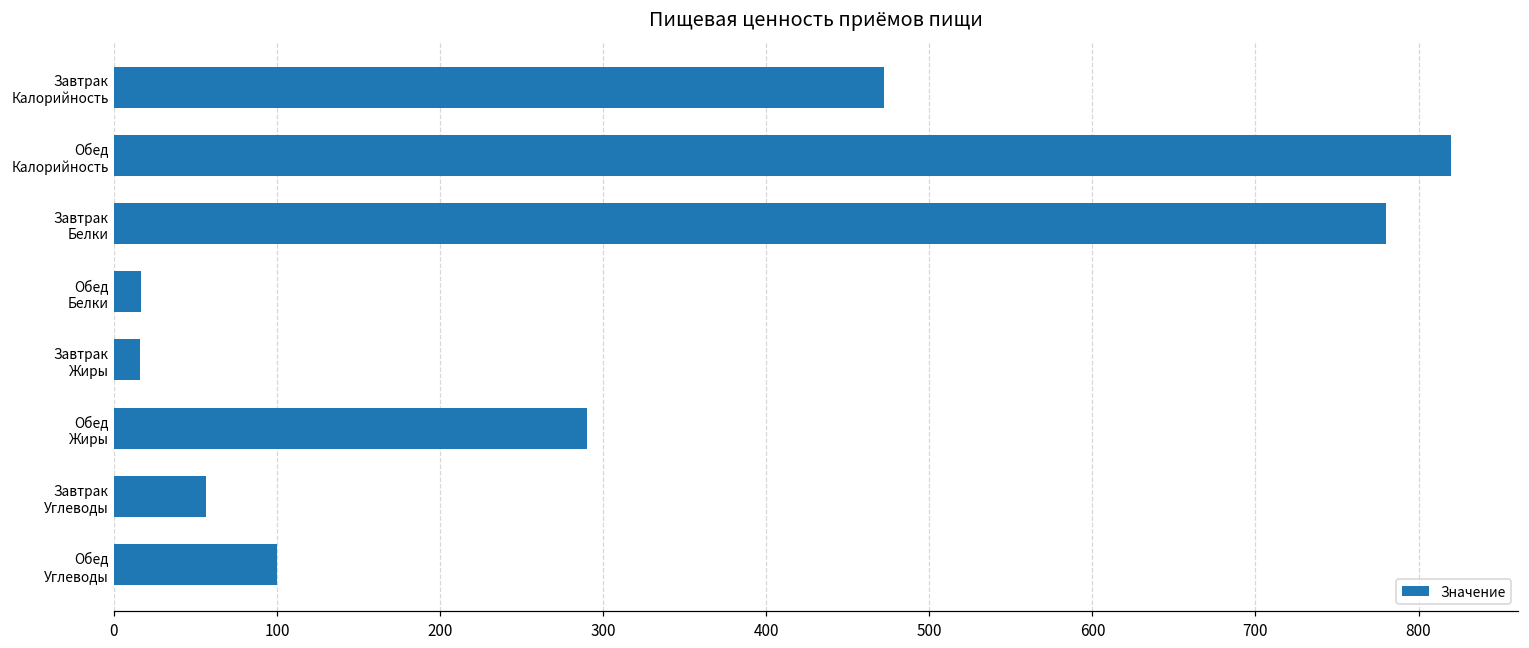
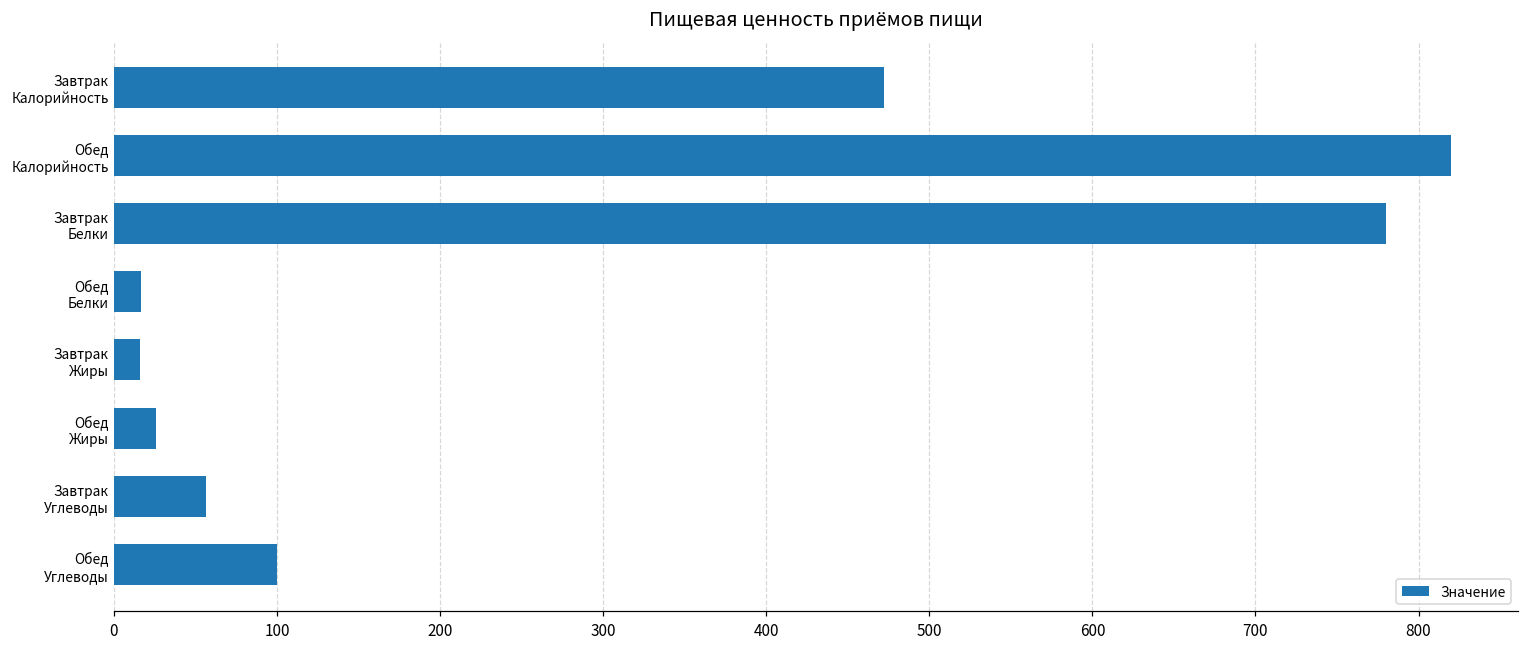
Обед Жиры: 290 -> 26
